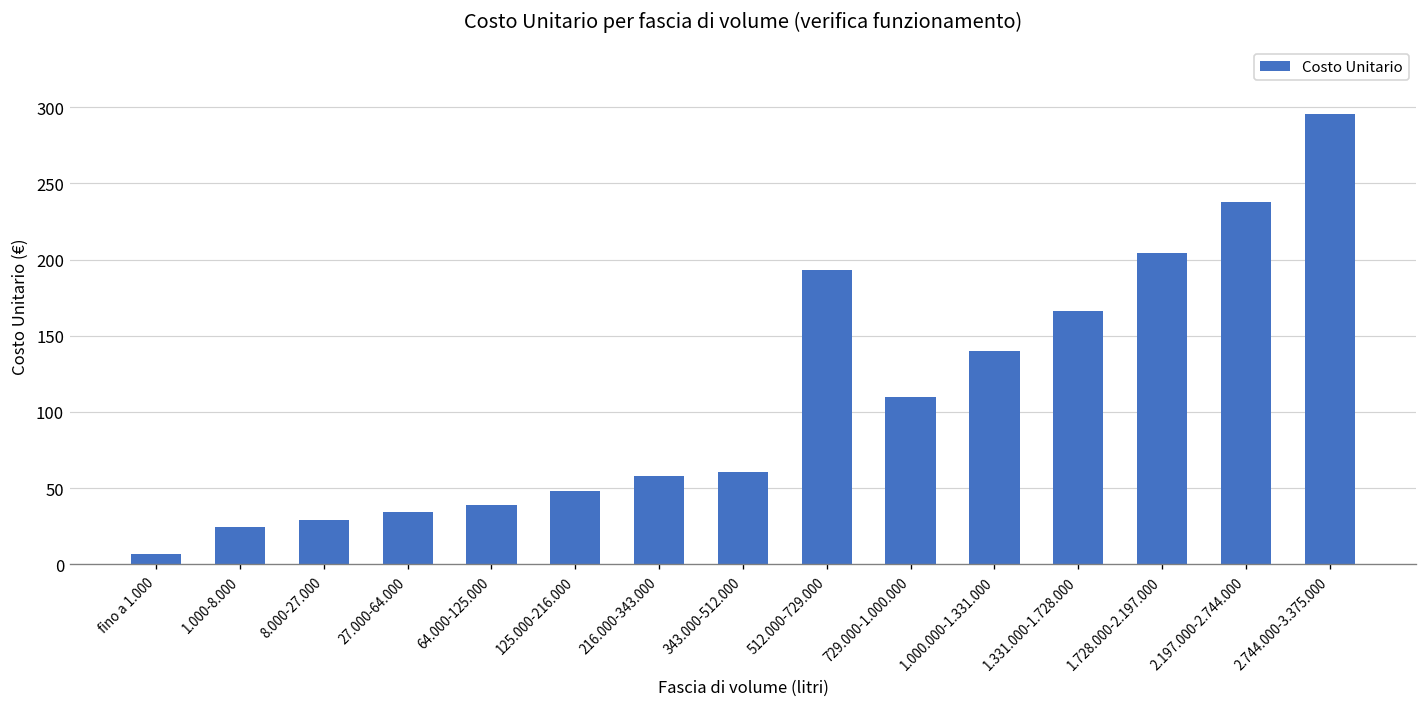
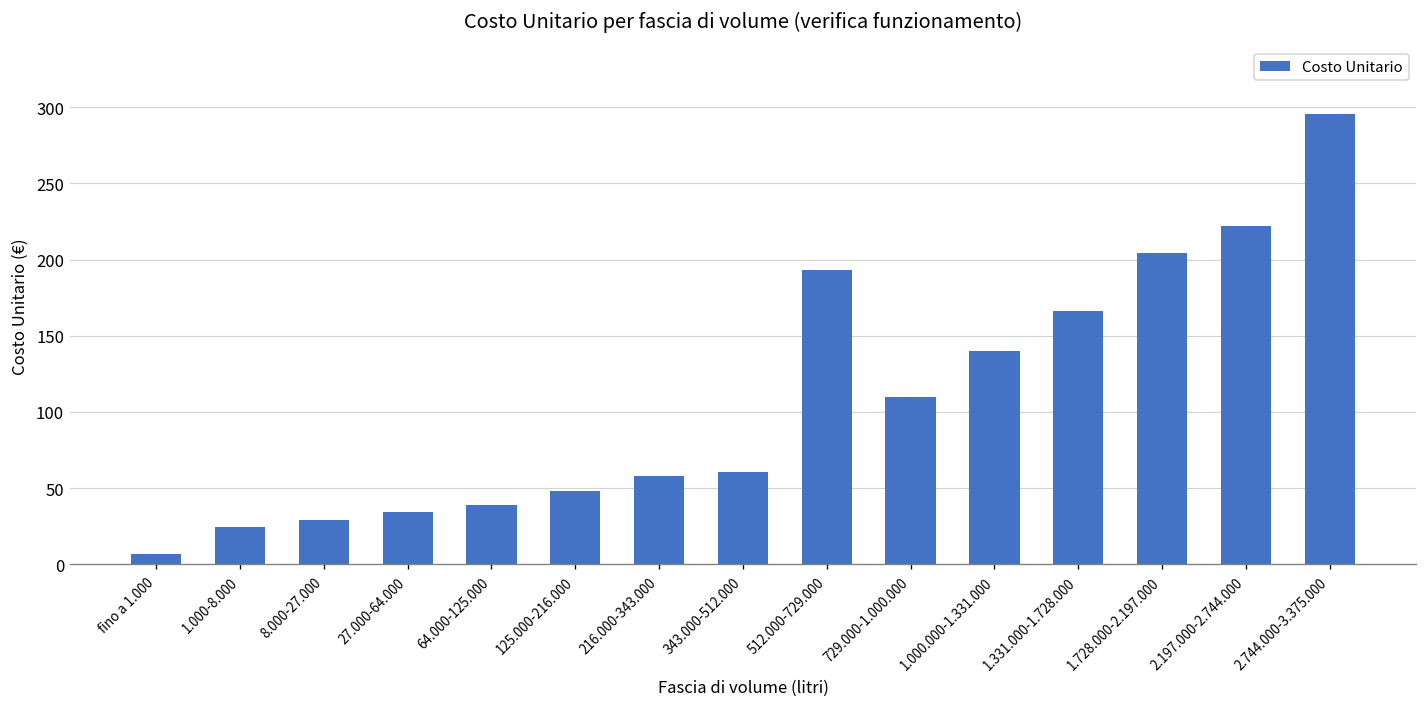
2.197.000-2.744.000: 238 -> 222
